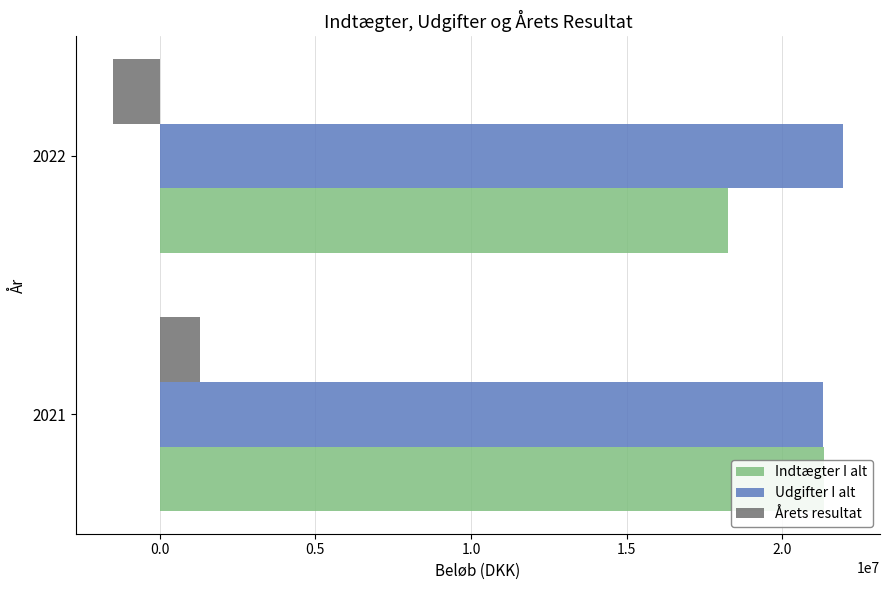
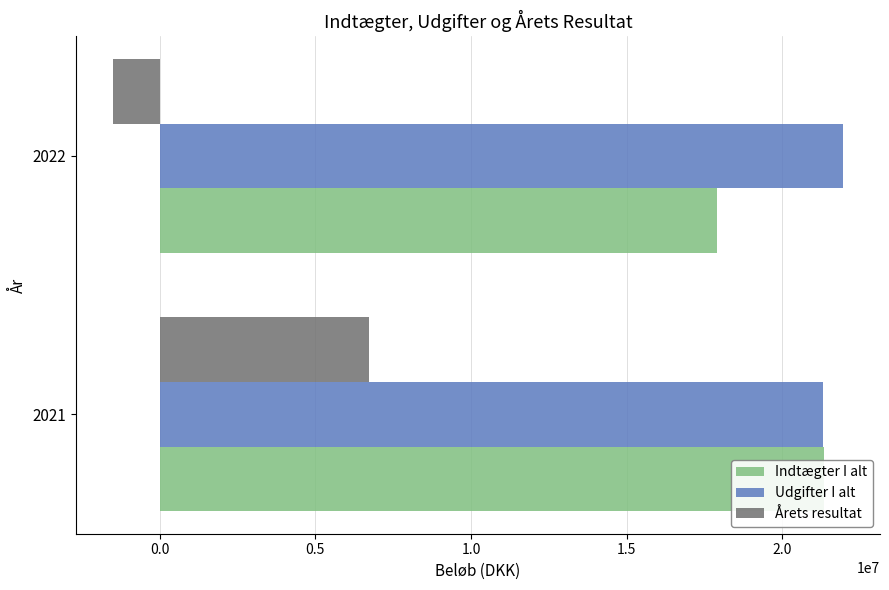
Indtægter I alt, 2022: 18200000 -> 17900000
Årets resultat, 2021: 1300000 -> 6700000
